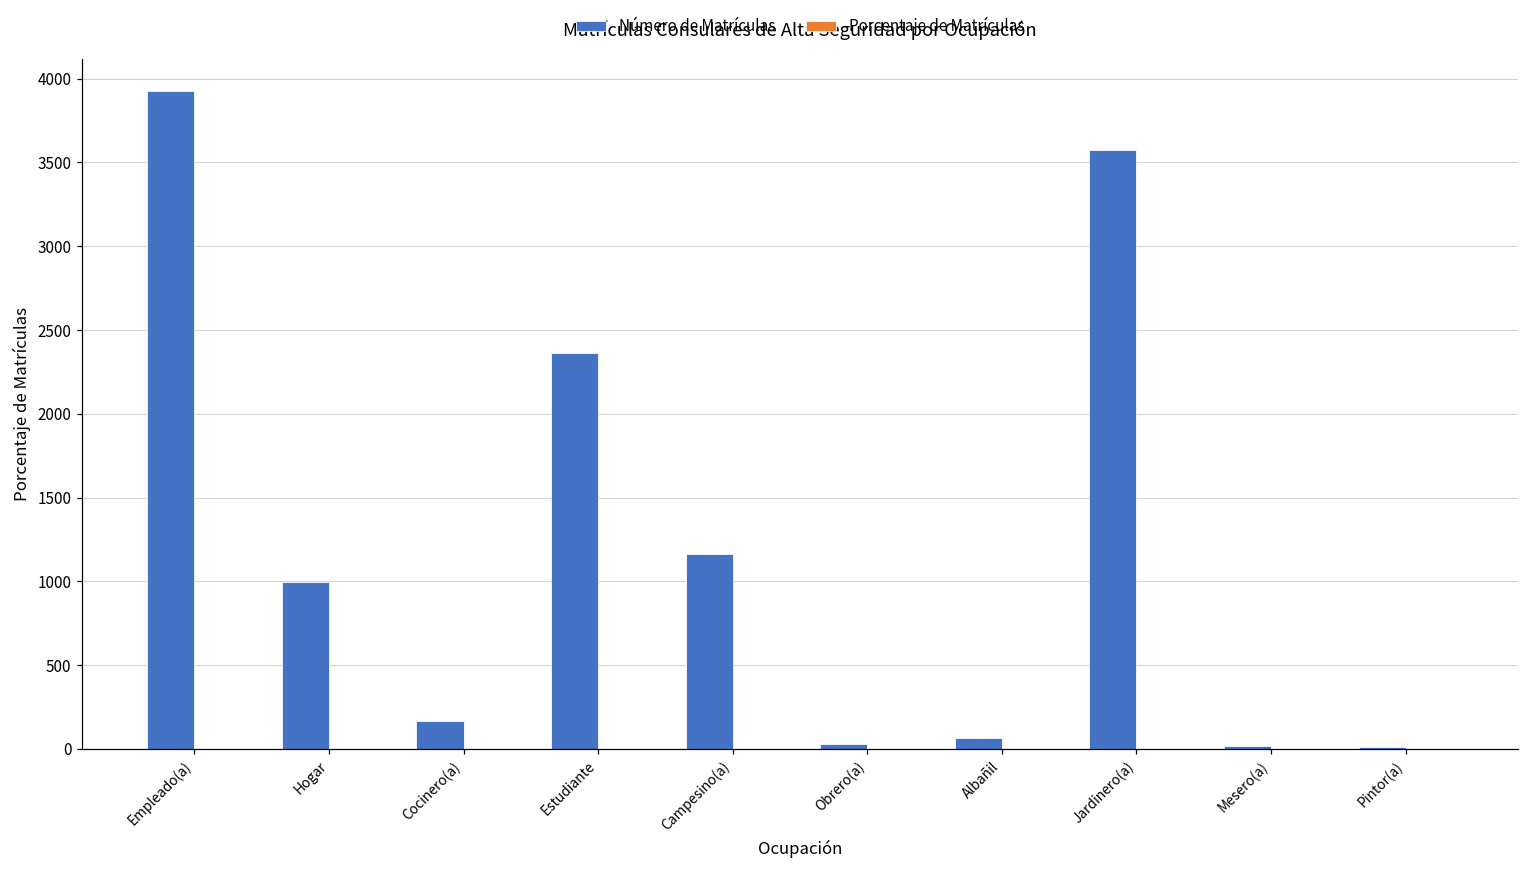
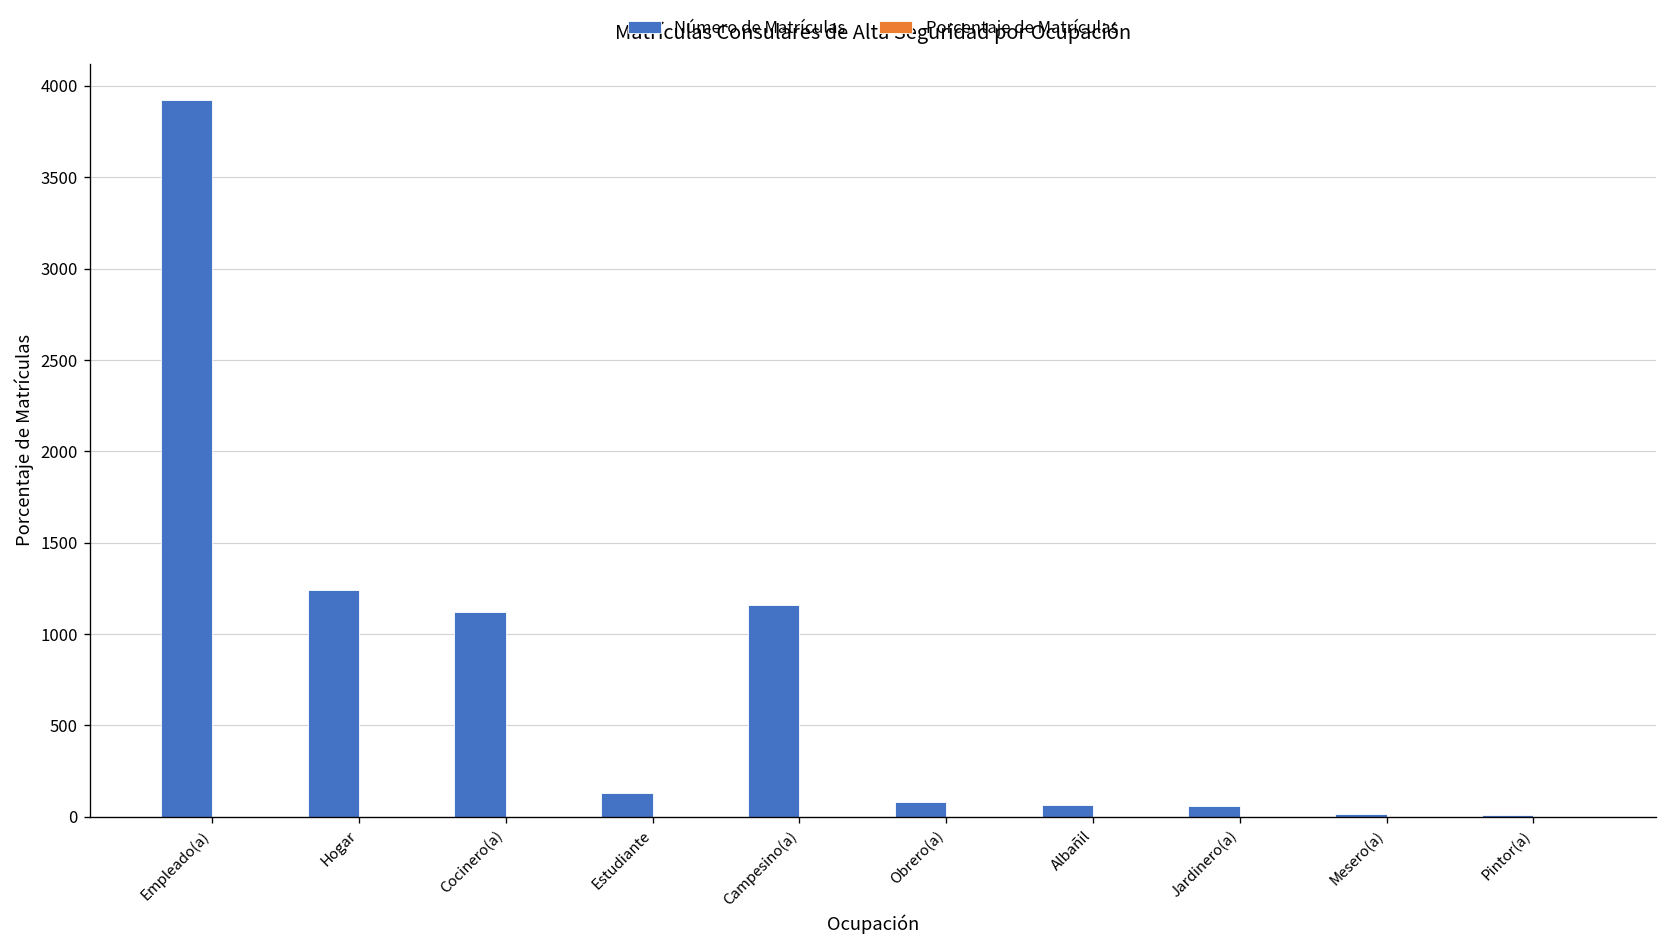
Número de Matrículas, Hogar: 1000 -> 1240
Número de Matrículas, Cocinero(a): 170 -> 1120
Número de Matrículas, Estudiante: 2360 -> 130
Número de Matrículas, Obrero(a): 30 -> 80
Número de Matrículas, Jardinero(a): 3570 -> 60
